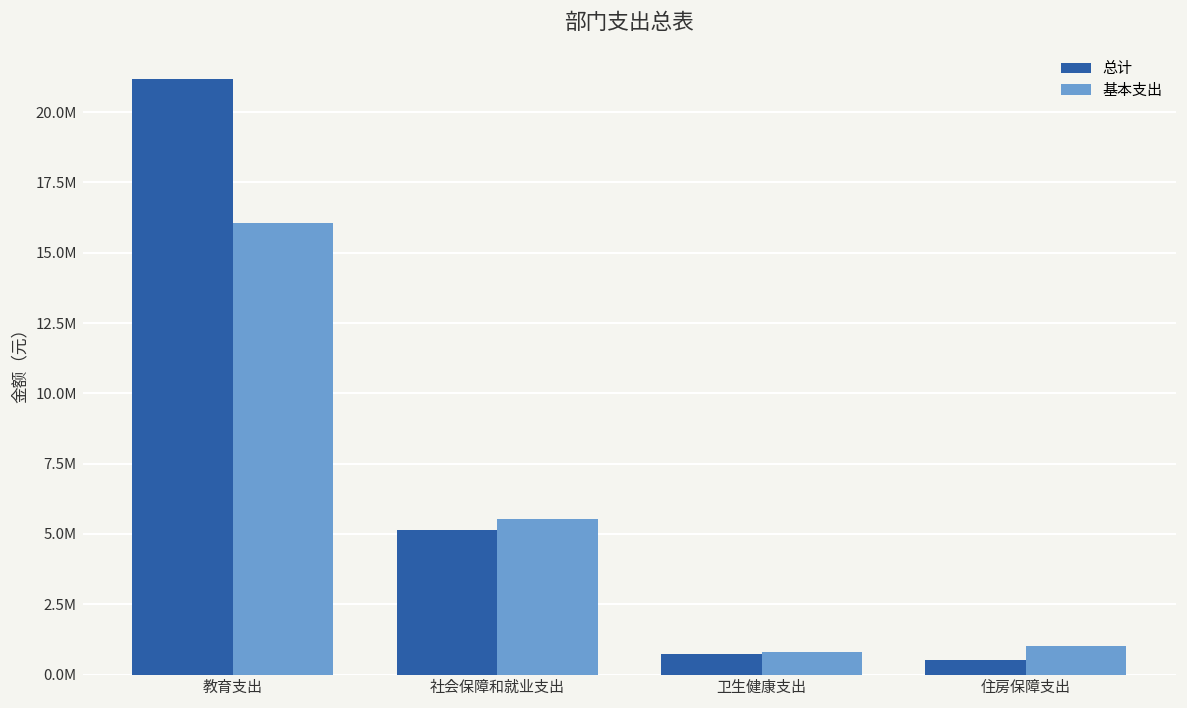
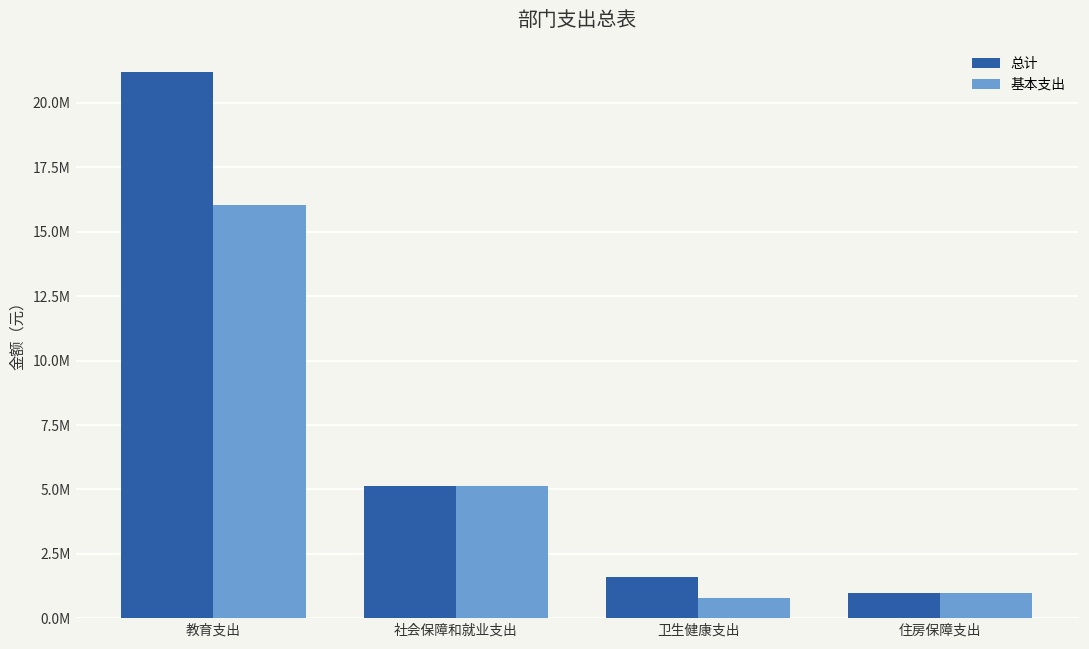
基本支出, 社会保障和就业支出: 5500000 -> 5100000
总计, 卫生健康支出: 700000 -> 1600000
总计, 住房保障支出: 500000 -> 1000000
